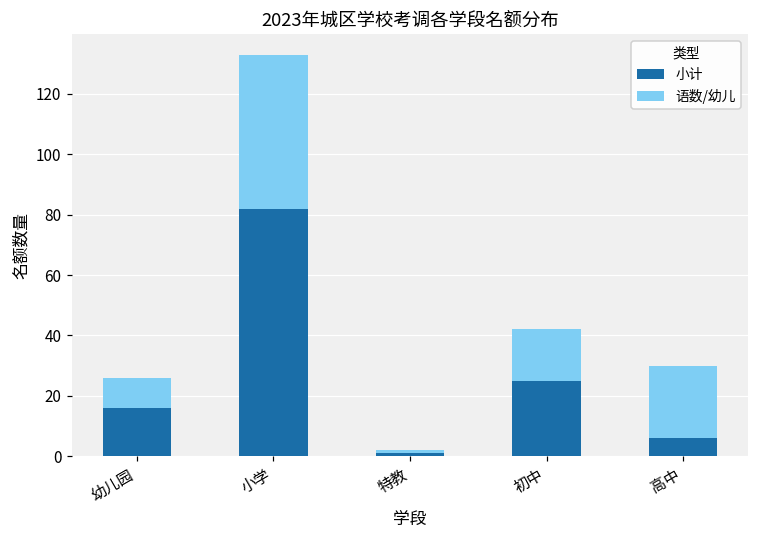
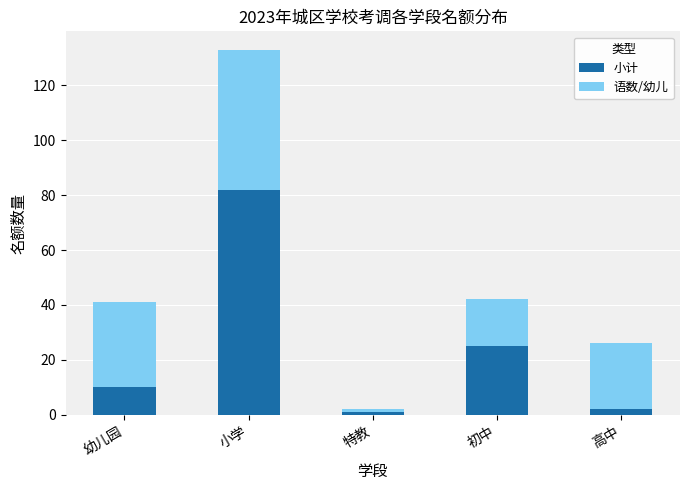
小计, 幼儿园: 16 -> 10
语数/幼儿, 幼儿园: 10 -> 31
小计, 高中: 6 -> 2
